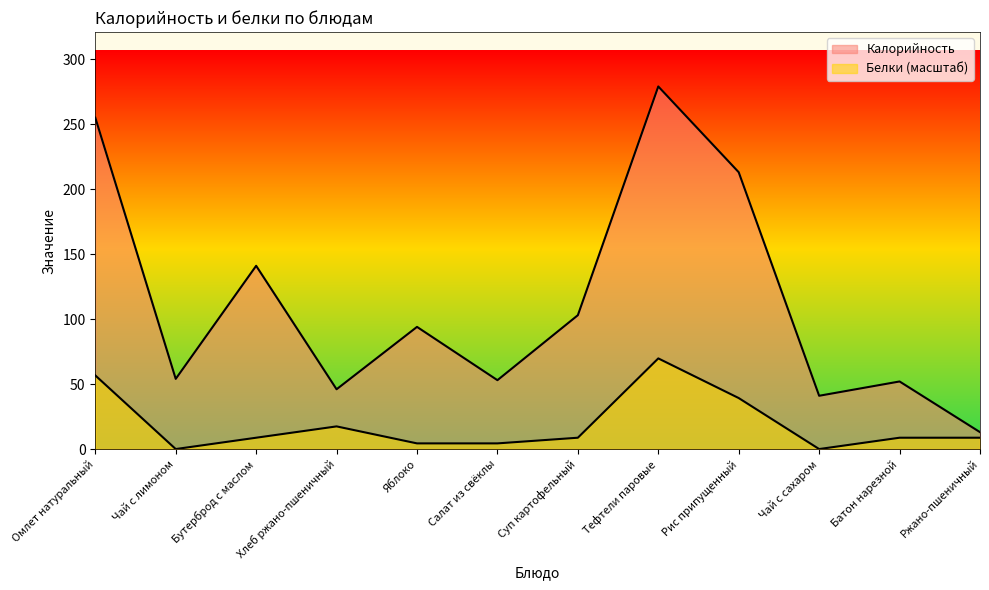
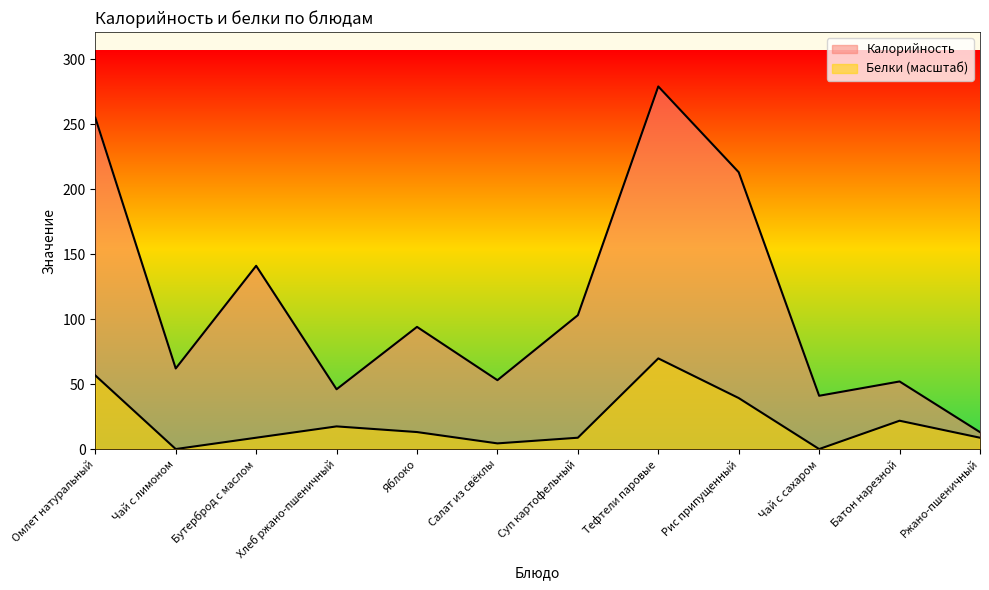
Калорийность, Чай с лимоном: 54 -> 62
Белки (масштаб), Яблоко: 4 -> 13
Белки (масштаб), Батон нарезной: 9 -> 22
